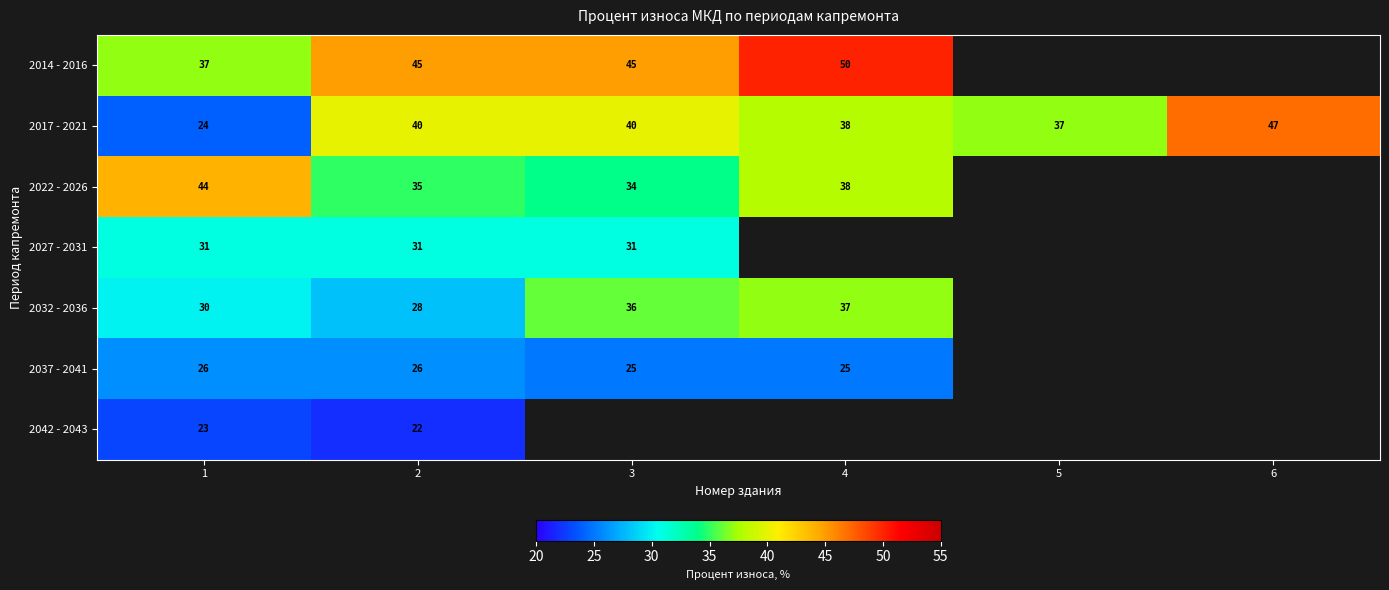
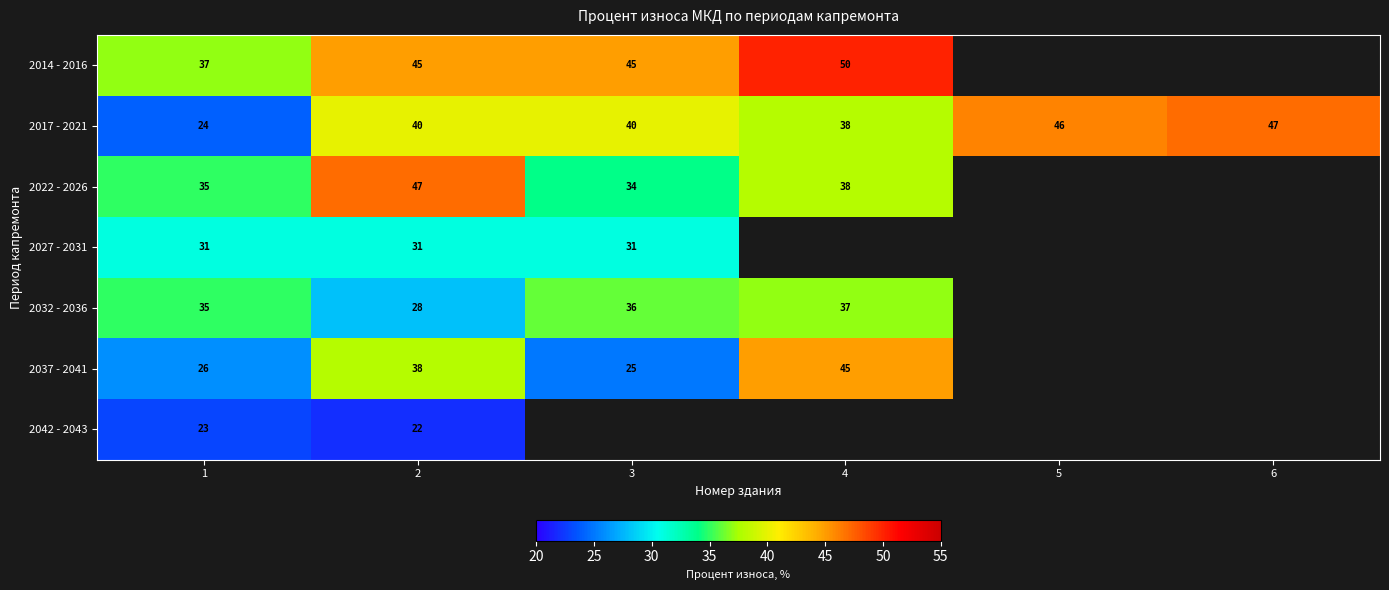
2017 - 2021, 5: 37 -> 46
2022 - 2026, 1: 44 -> 35
2022 - 2026, 2: 35 -> 47
2032 - 2036, 1: 30 -> 35
2037 - 2041, 2: 26 -> 38
2037 - 2041, 4: 25 -> 45
